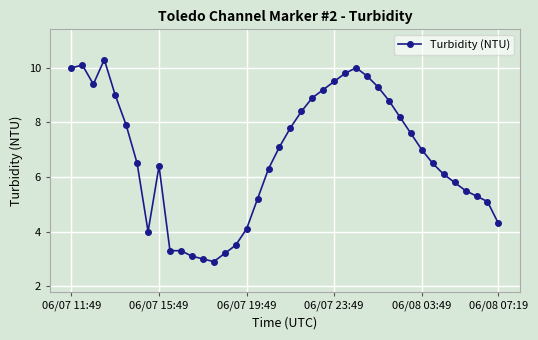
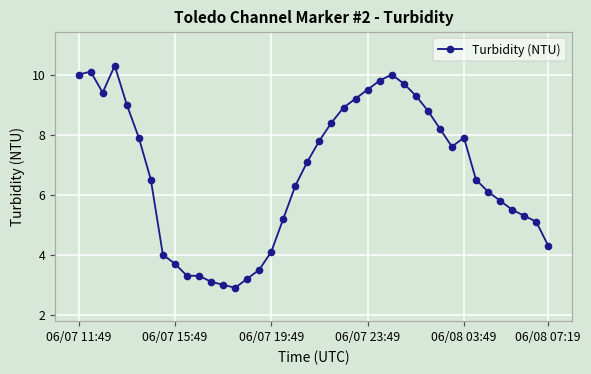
06/07 15:49: 6.4 -> 3.7
06/08 03:49: 7.0 -> 7.9
